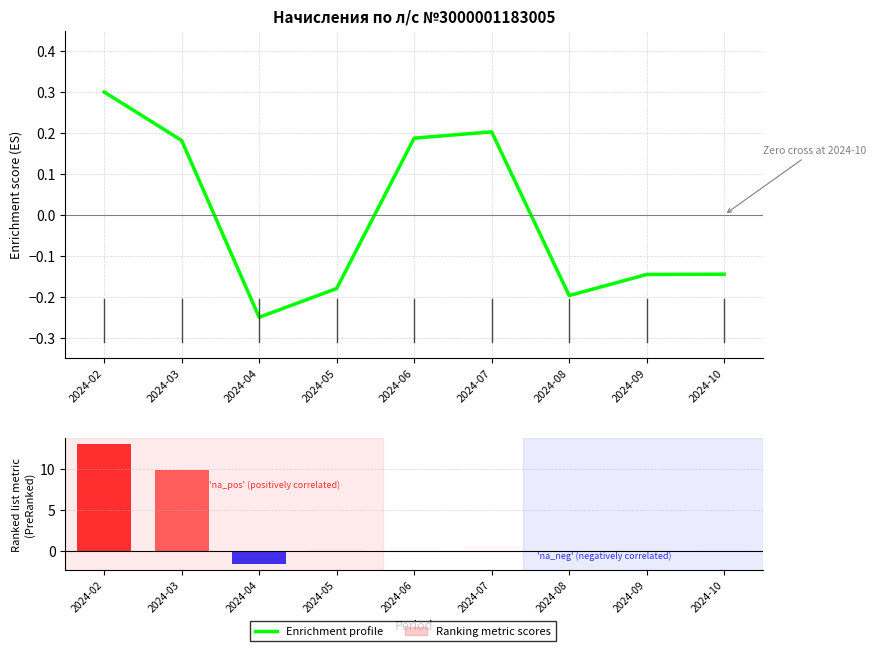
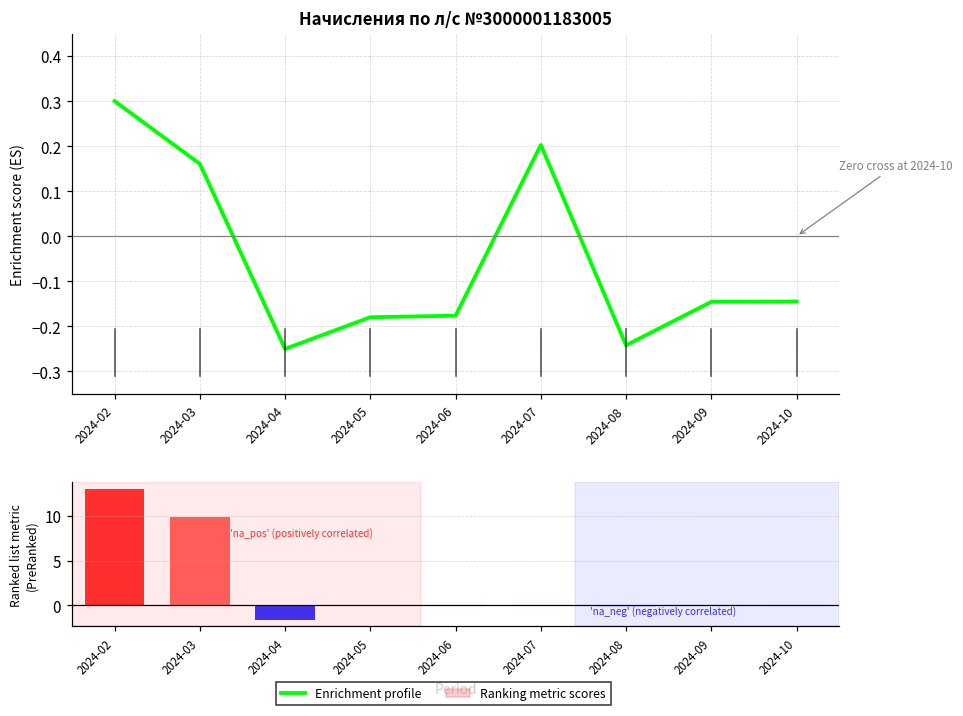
Начисления по л/с №3000001183005, 2024-03: 0.18 -> 0.16
Начисления по л/с №3000001183005, 2024-06: 0.19 -> -0.18
Начисления по л/с №3000001183005, 2024-08: -0.20 -> -0.24
